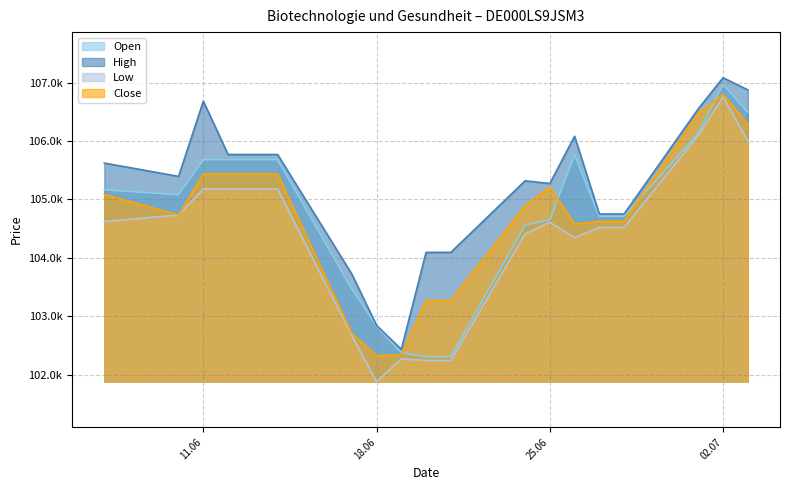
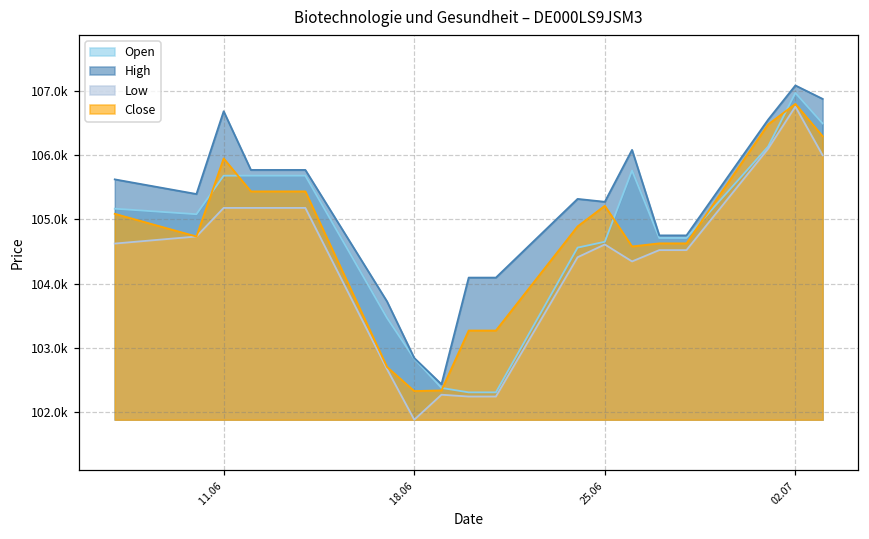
Close, 11.06: 105400 -> 105900
